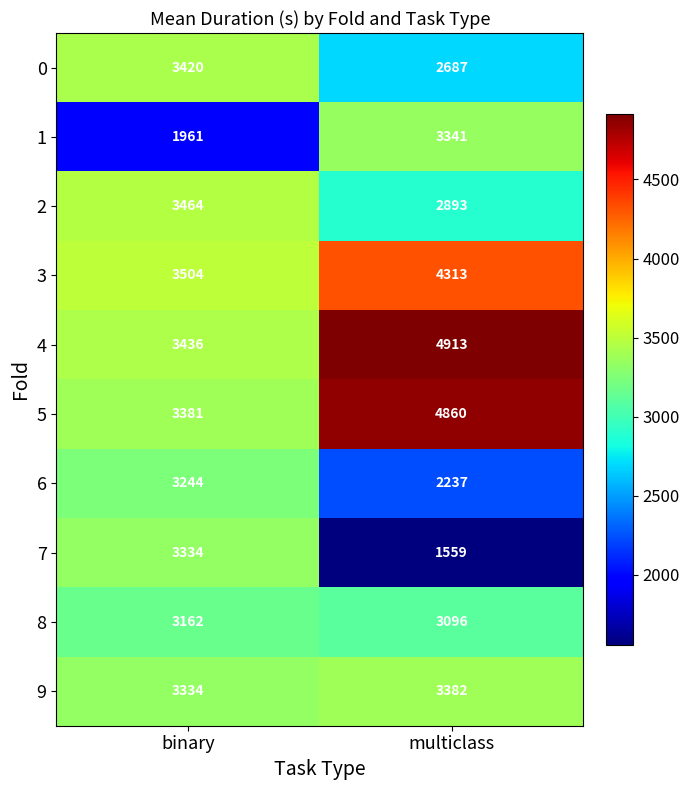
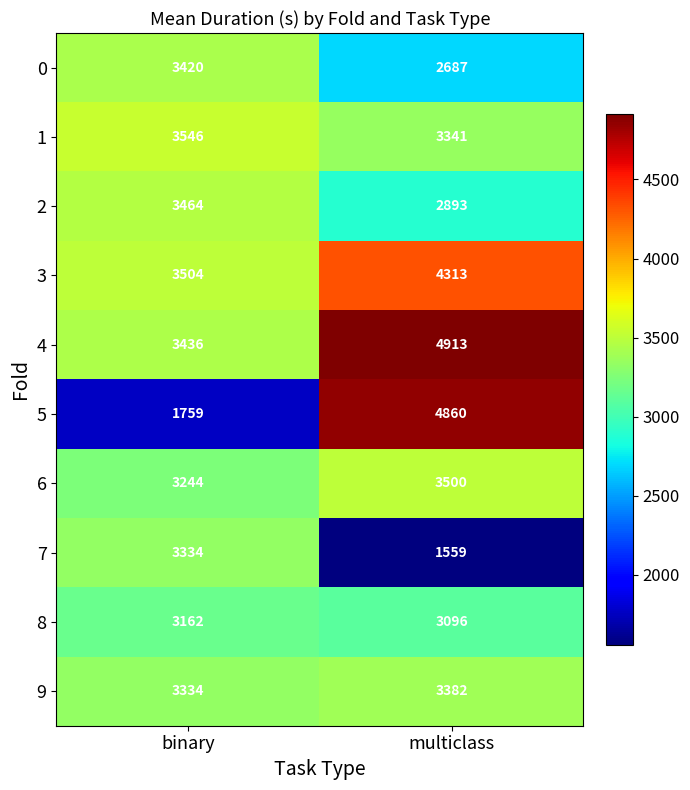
1, binary: 1961 -> 3546
5, binary: 3381 -> 1759
6, multiclass: 2237 -> 3500
